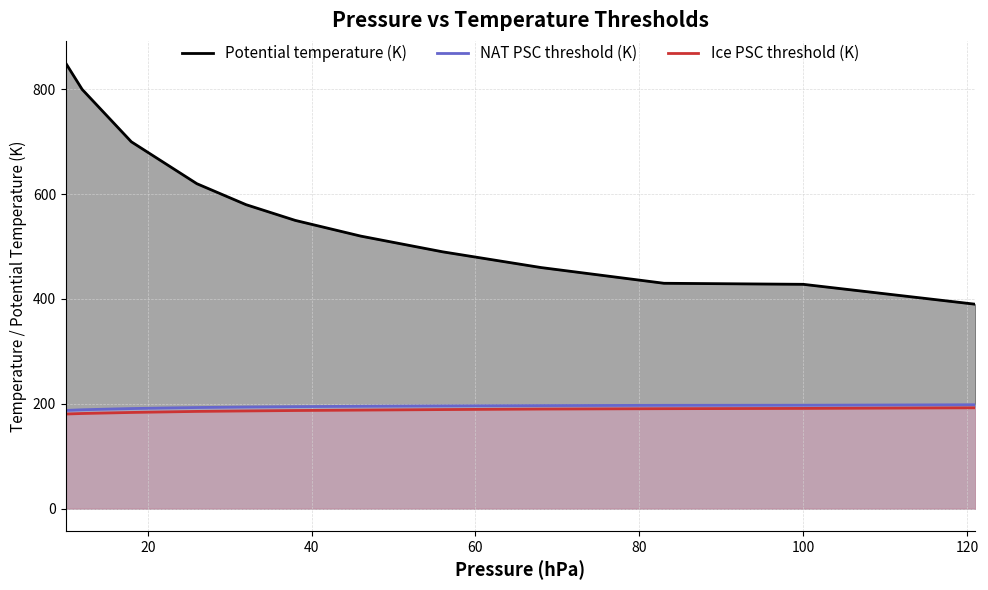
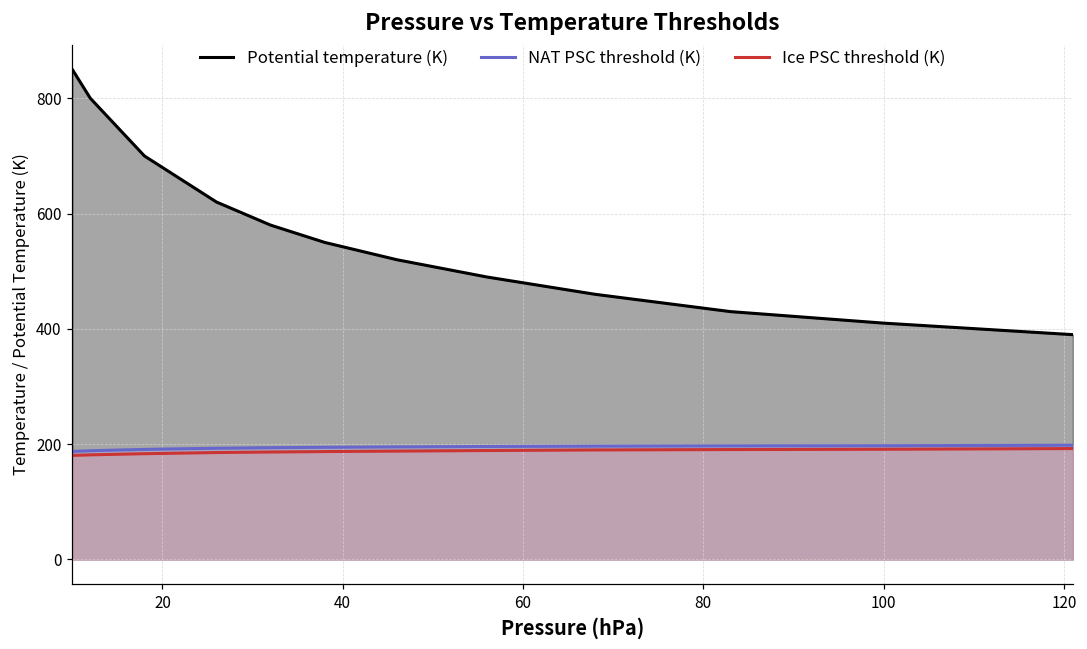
Potential temperature (K), 100: 430 -> 410
